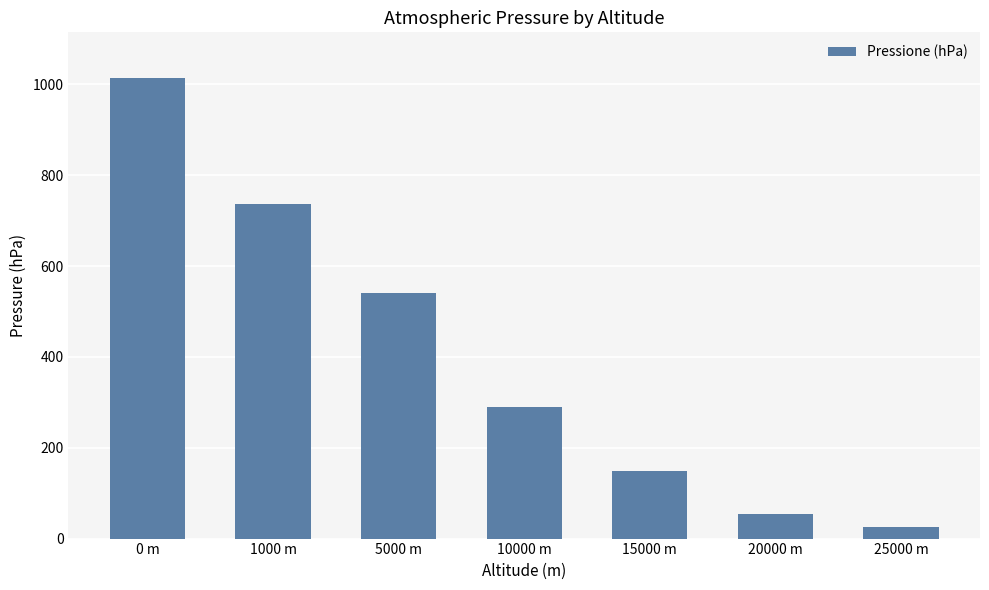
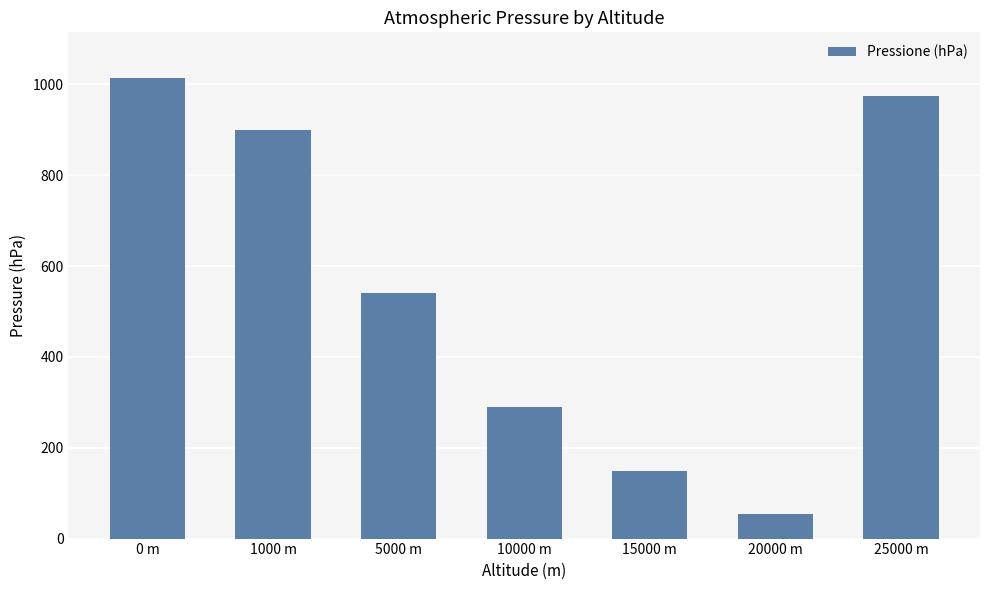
1000 m: 740 -> 900
25000 m: 30 -> 980
